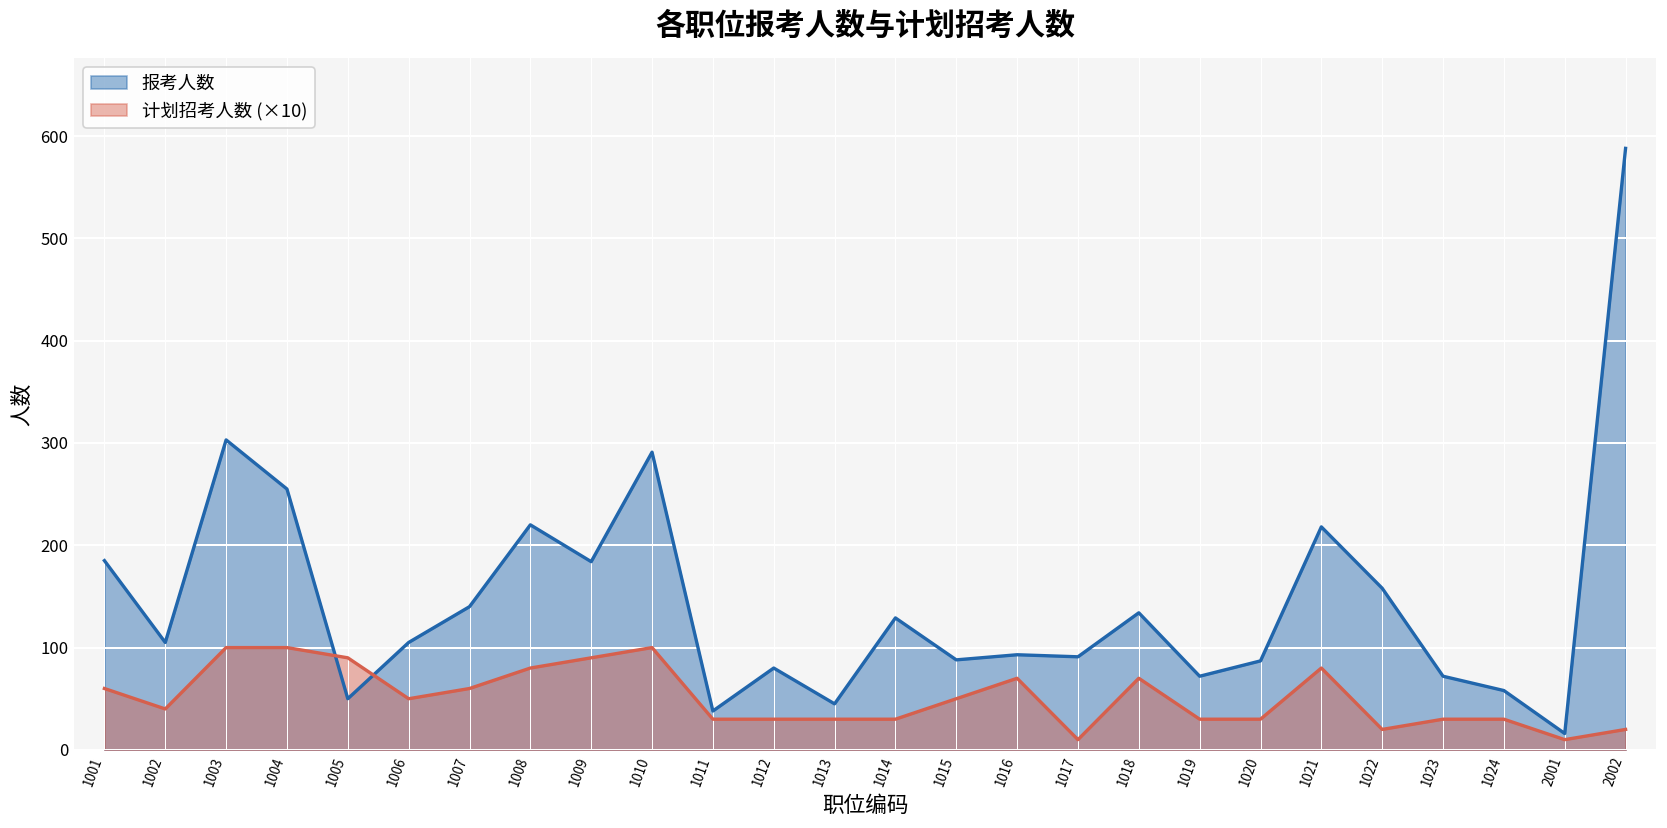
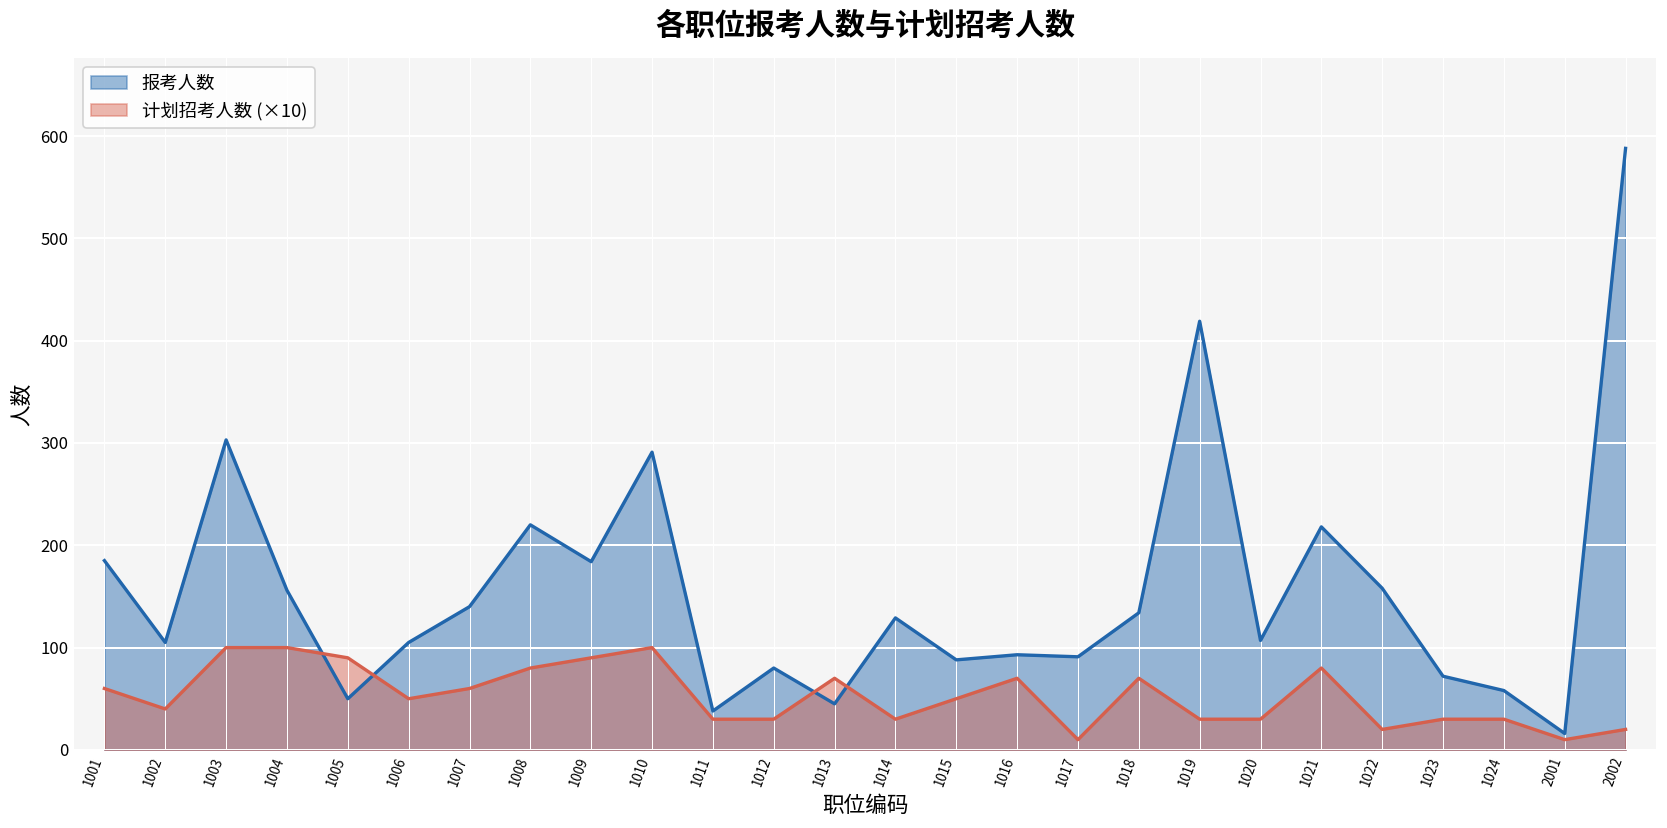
报考人数, 1004: 260 -> 160
计划招考人数 (×10), 1013: 30 -> 70
报考人数, 1019: 70 -> 420
报考人数, 1020: 90 -> 110
